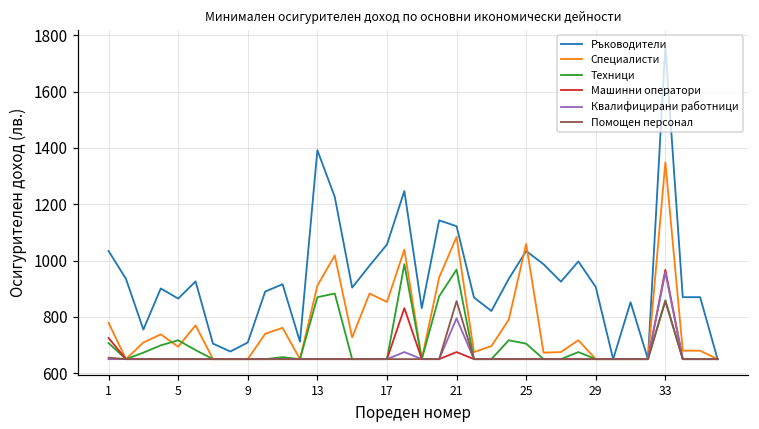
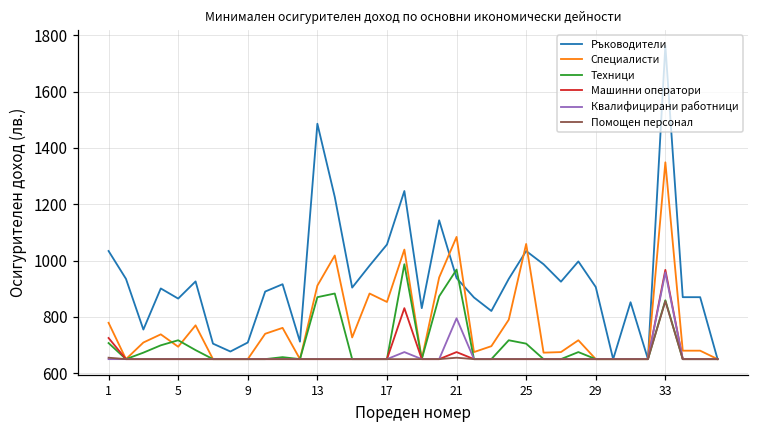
Ръководители, 13: 1390 -> 1490
Ръководители, 21: 1120 -> 940
Помощен персонал, 21: 860 -> 660
